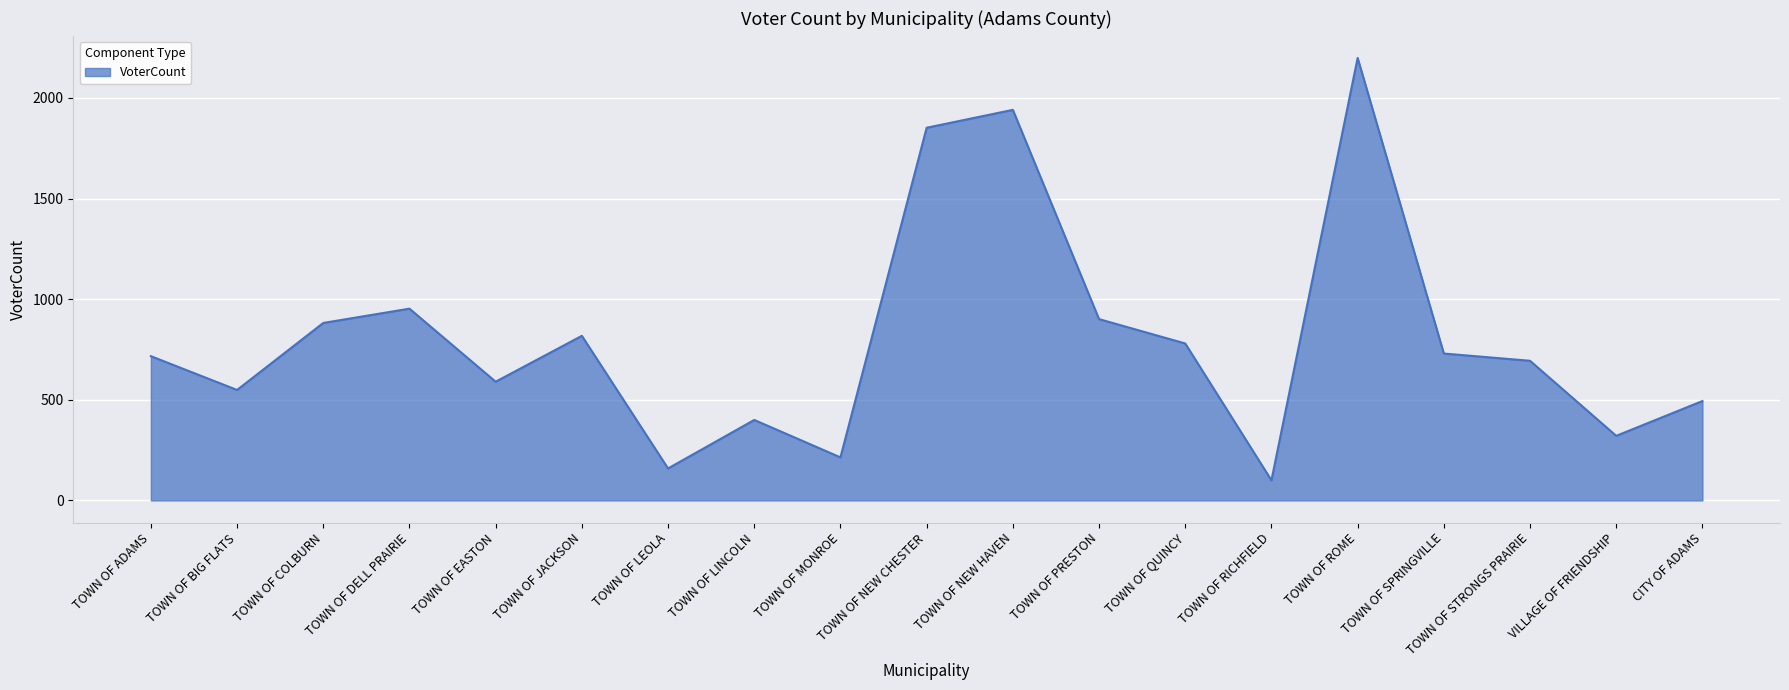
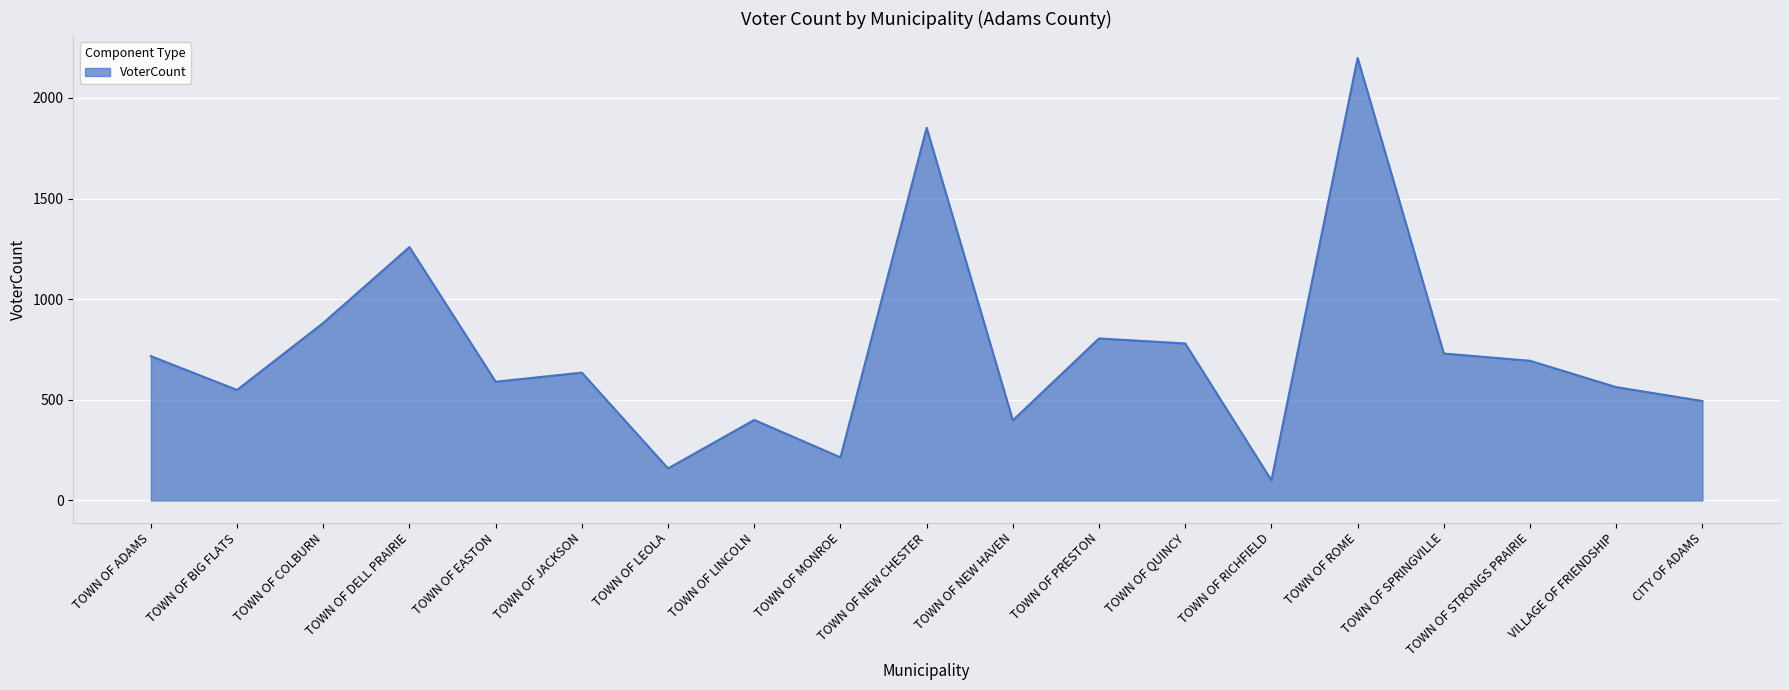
TOWN OF DELL PRAIRIE: 950 -> 1260
TOWN OF JACKSON: 820 -> 640
TOWN OF NEW HAVEN: 1940 -> 400
TOWN OF PRESTON: 900 -> 810
VILLAGE OF FRIENDSHIP: 320 -> 560
